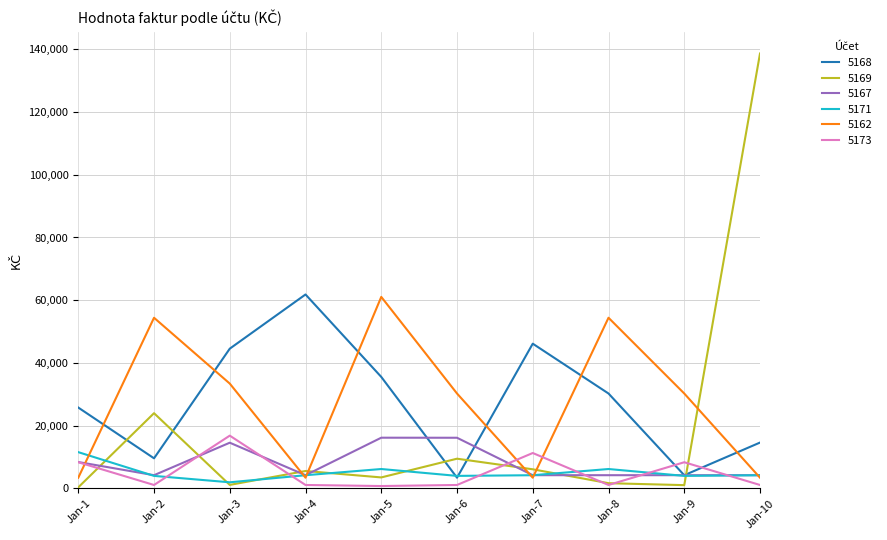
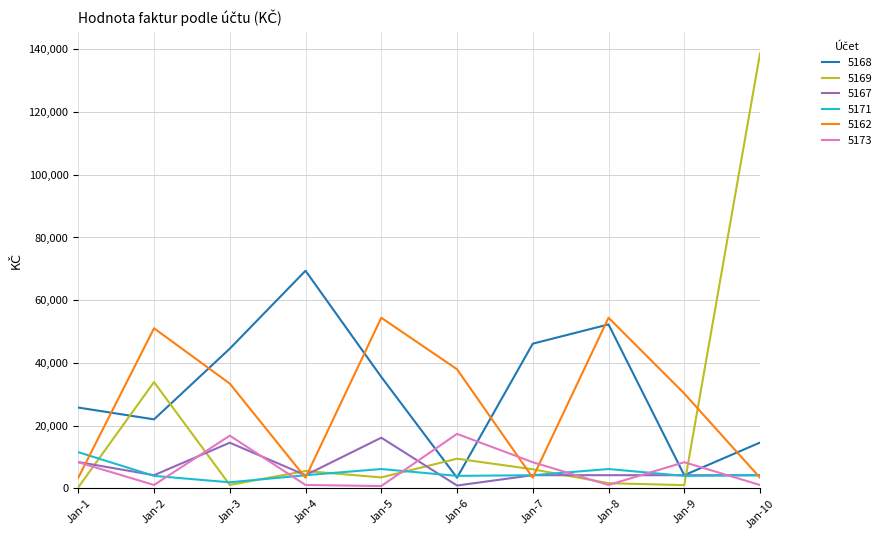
5168, Jan-2: 10,000 -> 22,000
5169, Jan-2: 24,000 -> 34,000
5162, Jan-2: 54,000 -> 51,000
5168, Jan-4: 62,000 -> 69,000
5162, Jan-5: 61,000 -> 54,000
5167, Jan-6: 16,000 -> 1,000
5162, Jan-6: 30,000 -> 38,000
5173, Jan-6: 1,000 -> 17,000
5173, Jan-7: 11,000 -> 8,000
5168, Jan-8: 30,000 -> 52,000
